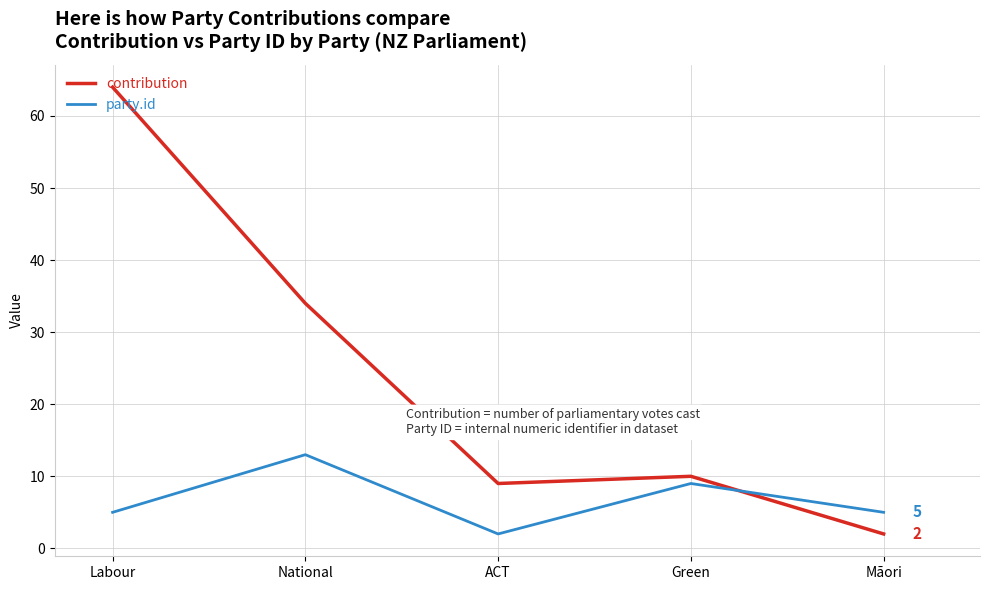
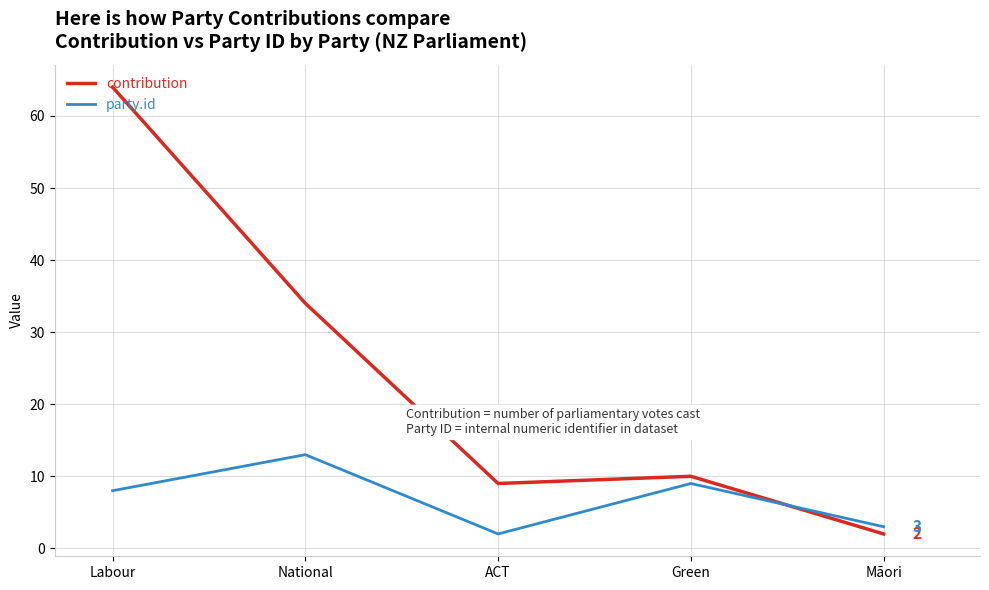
party.id, Labour: 5 -> 8
party.id, Māori: 5 -> 3
